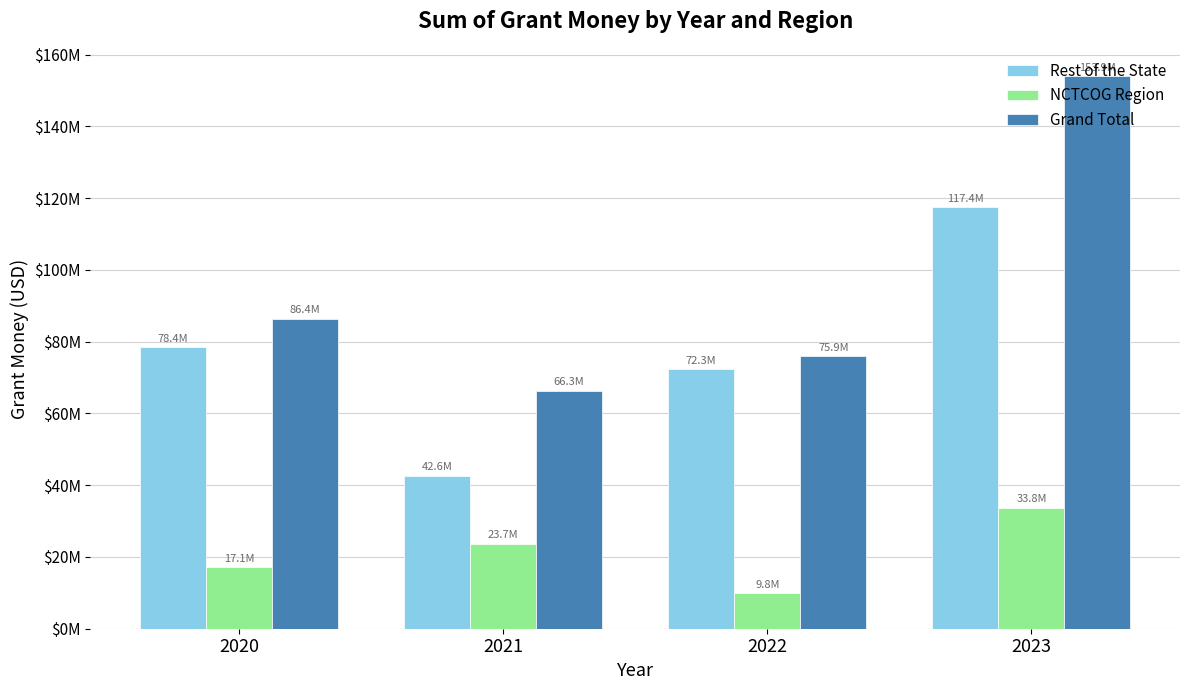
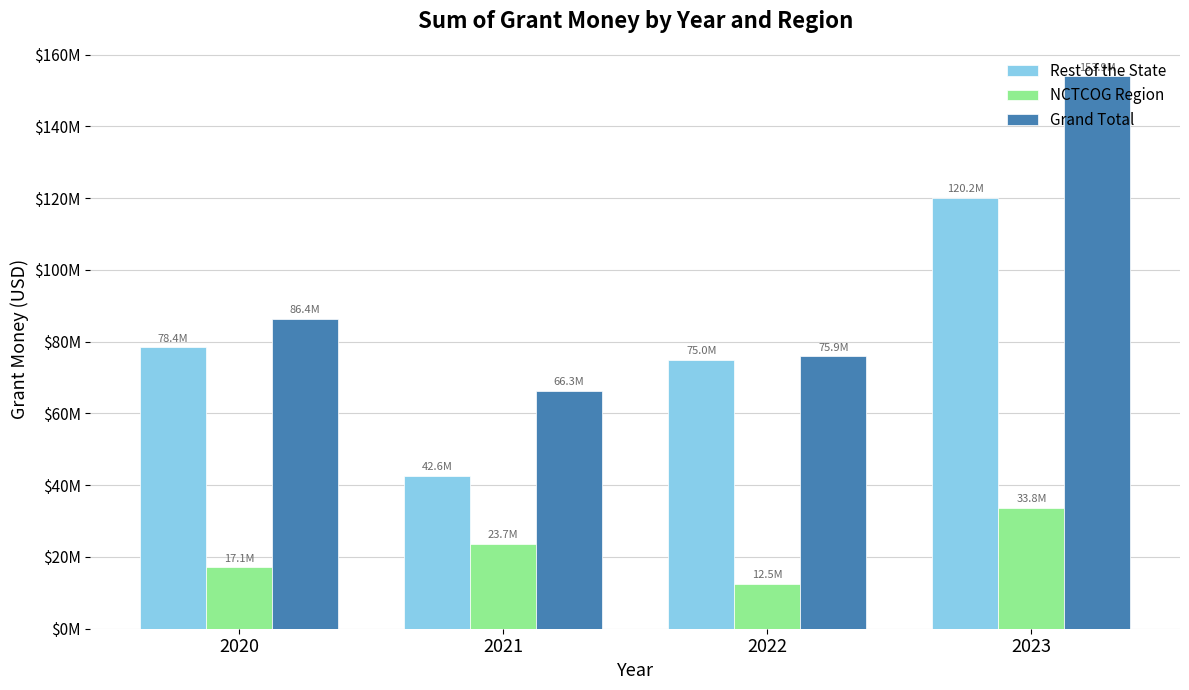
Rest of the State, 2022: 72.3M -> 75.0M
NCTCOG Region, 2022: 9.8M -> 12.5M
Rest of the State, 2023: 117.4M -> 120.2M
